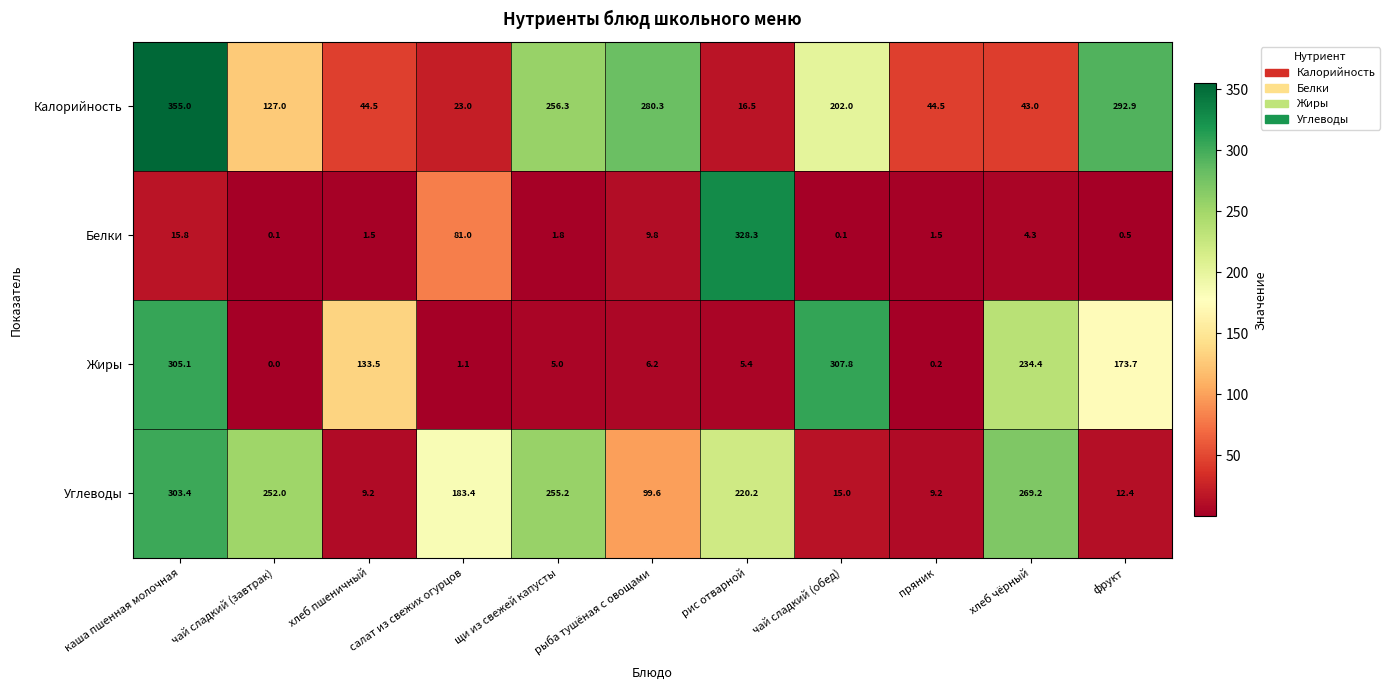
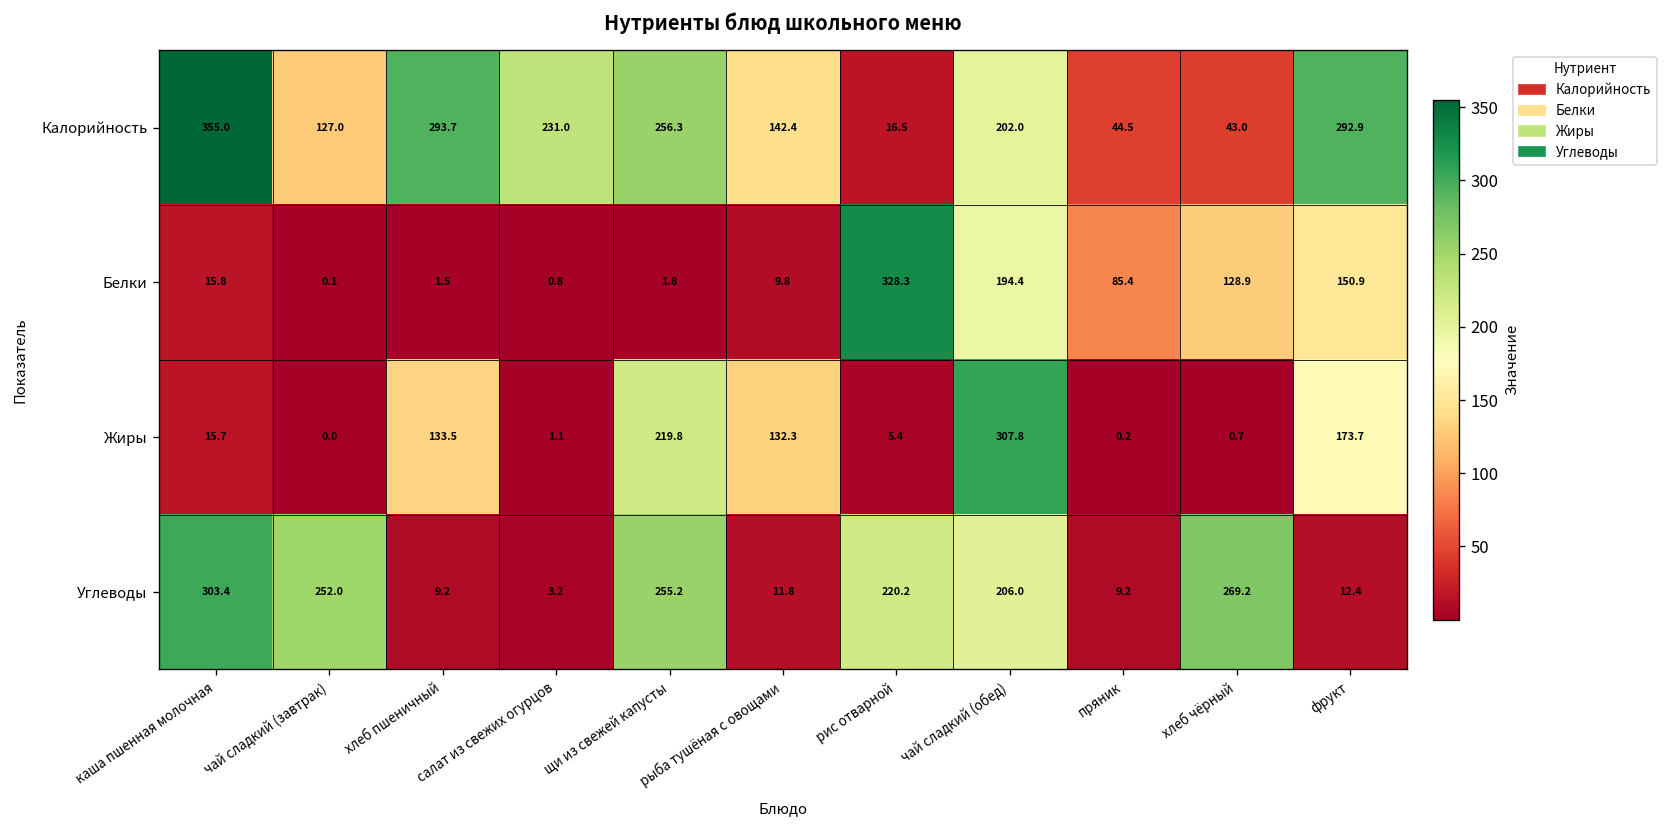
Калорийность, хлеб пшеничный: 44.5 -> 293.7
Калорийность, салат из свежих огурцов: 23.0 -> 231.0
Калорийность, рыба тушёная с овощами: 280.3 -> 142.4
Белки, салат из свежих огурцов: 81.0 -> 0.8
Белки, чай сладкий (обед): 0.1 -> 194.4
Белки, пряник: 1.5 -> 85.4
Белки, хлеб чёрный: 4.3 -> 128.9
Белки, фрукт: 0.5 -> 150.9
Жиры, каша пшенная молочная: 305.1 -> 15.7
Жиры, щи из свежей капусты: 5.0 -> 219.8
Жиры, рыба тушёная с овощами: 6.2 -> 132.3
Жиры, хлеб чёрный: 234.4 -> 0.7
Углеводы, салат из свежих огурцов: 183.4 -> 3.2
Углеводы, рыба тушёная с овощами: 99.6 -> 11.8
Углеводы, чай сладкий (обед): 15.0 -> 206.0
